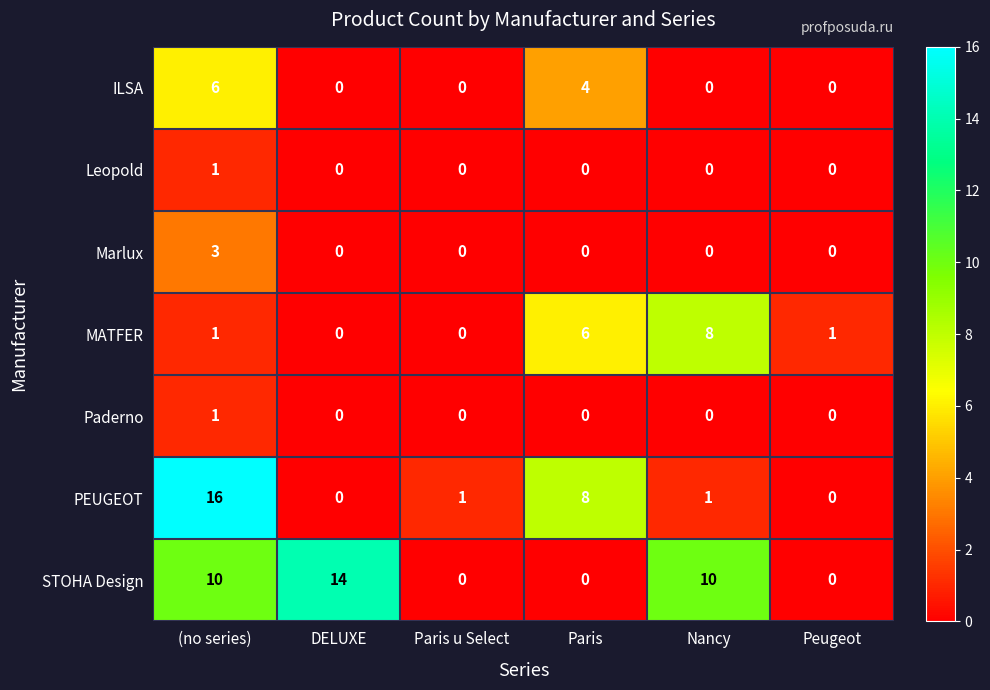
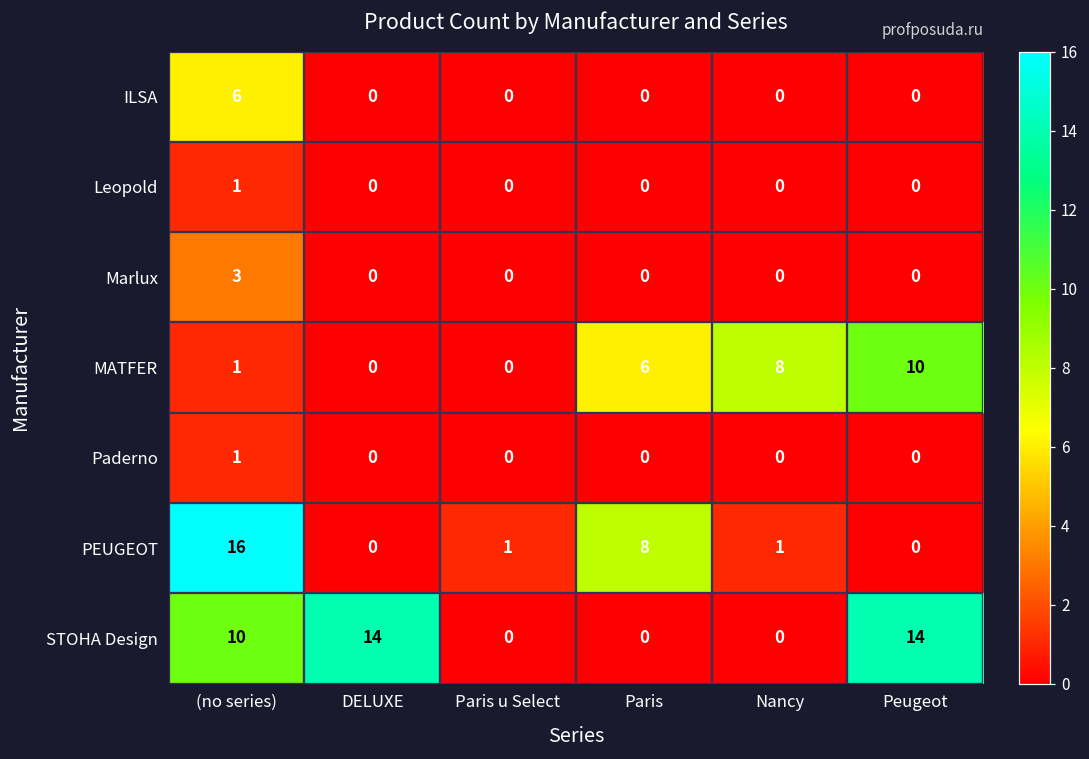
ILSA, Paris: 4 -> 0
MATFER, Peugeot: 1 -> 10
STOHA Design, Nancy: 10 -> 0
STOHA Design, Peugeot: 0 -> 14
